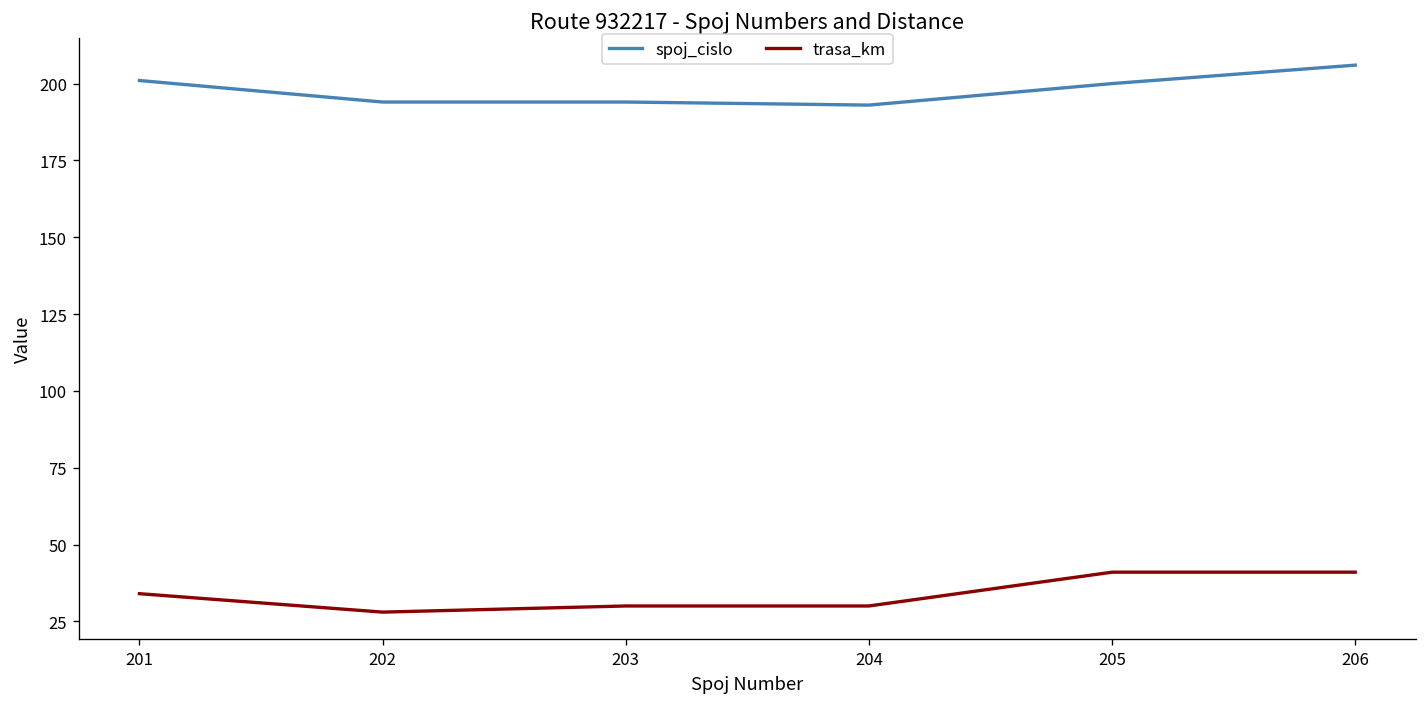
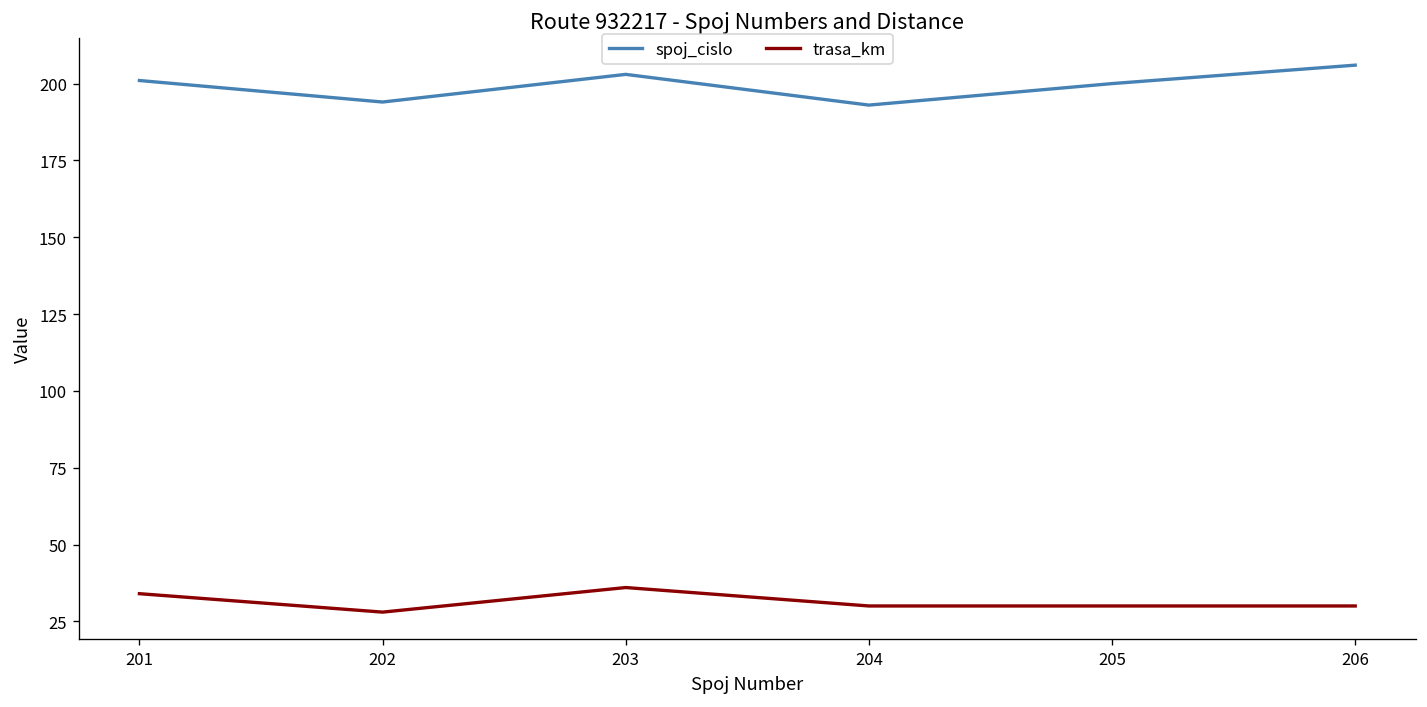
spoj_cislo, 203: 194 -> 203
trasa_km, 203: 30 -> 36
trasa_km, 205: 41 -> 30
trasa_km, 206: 41 -> 30
